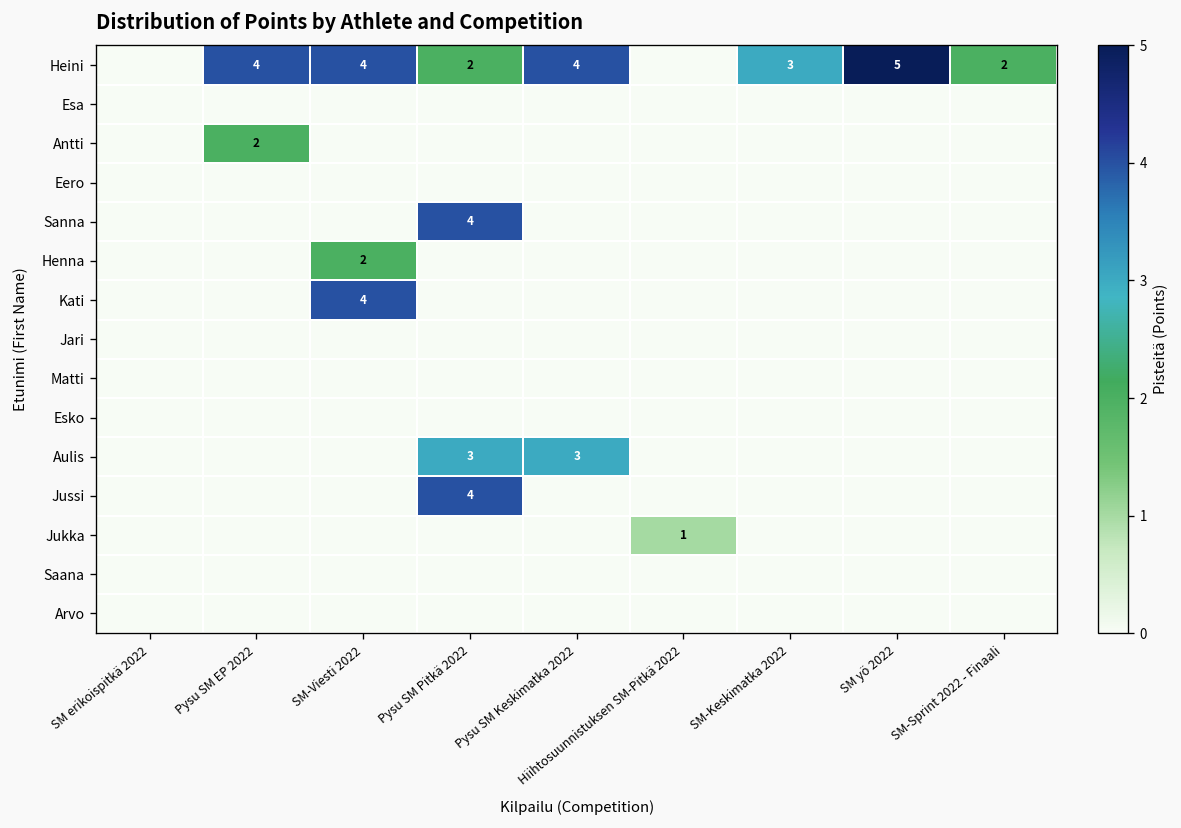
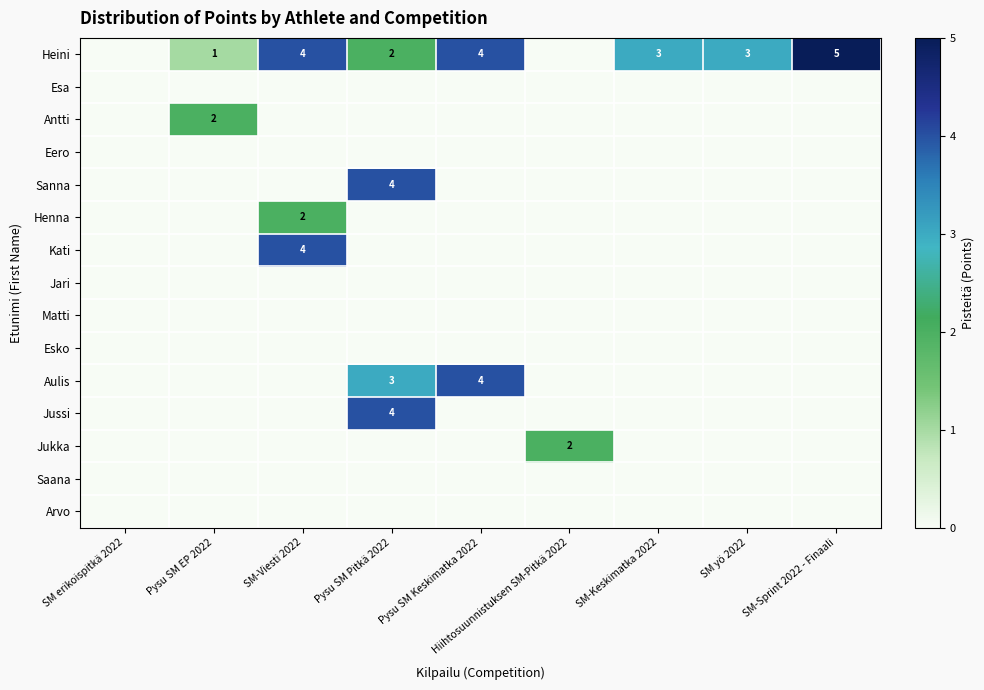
Heini, Pysu SM EP 2022: 4 -> 1
Heini, SM yö 2022: 5 -> 3
Heini, SM-Sprint 2022 - Finaali: 2 -> 5
Aulis, Pysu SM Keskimatka 2022: 3 -> 4
Jukka, Hiihtosuunnistuksen SM-Pitkä 2022: 1 -> 2
